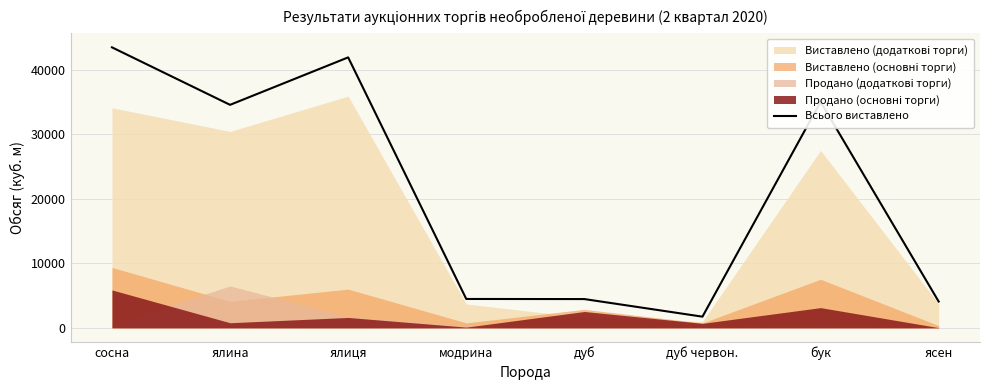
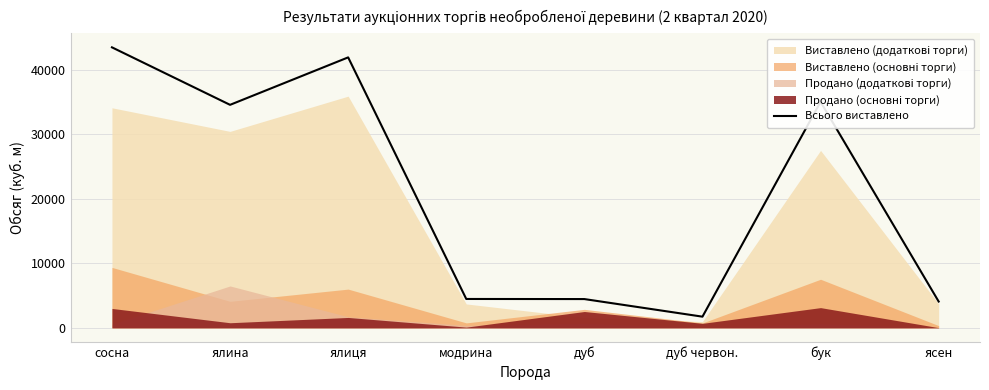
Продано (основні торги), сосна: 6000 -> 3000
